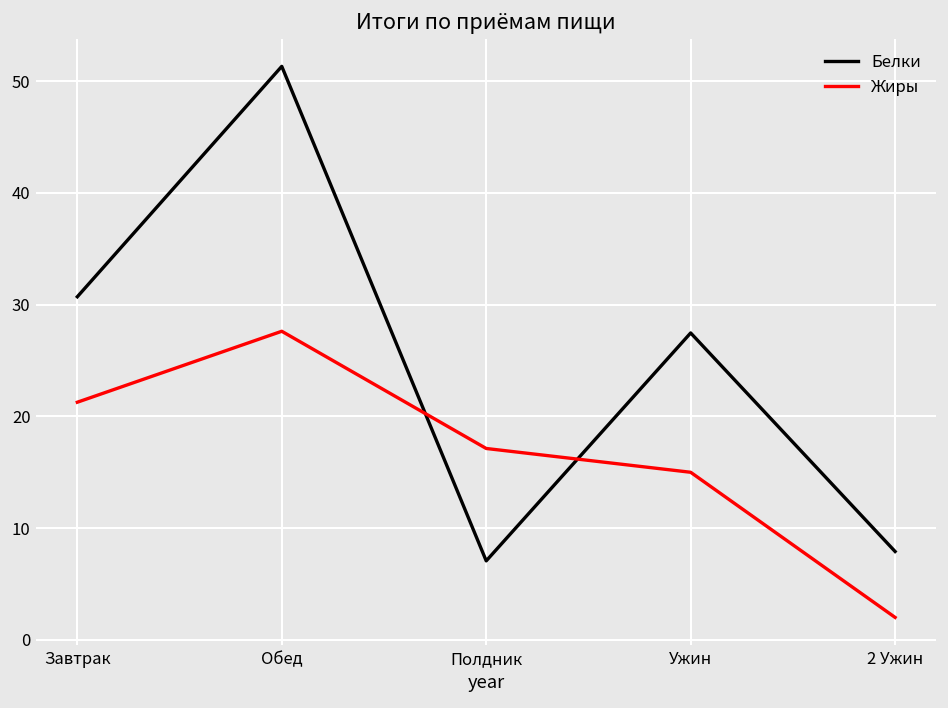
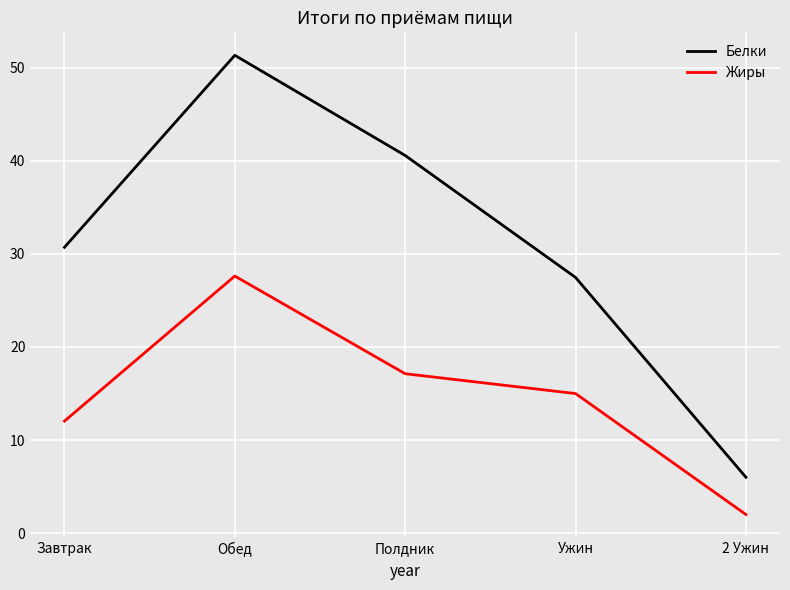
Жиры, Завтрак: 21 -> 12
Белки, Полдник: 7 -> 41
Белки, 2 Ужин: 8 -> 6
